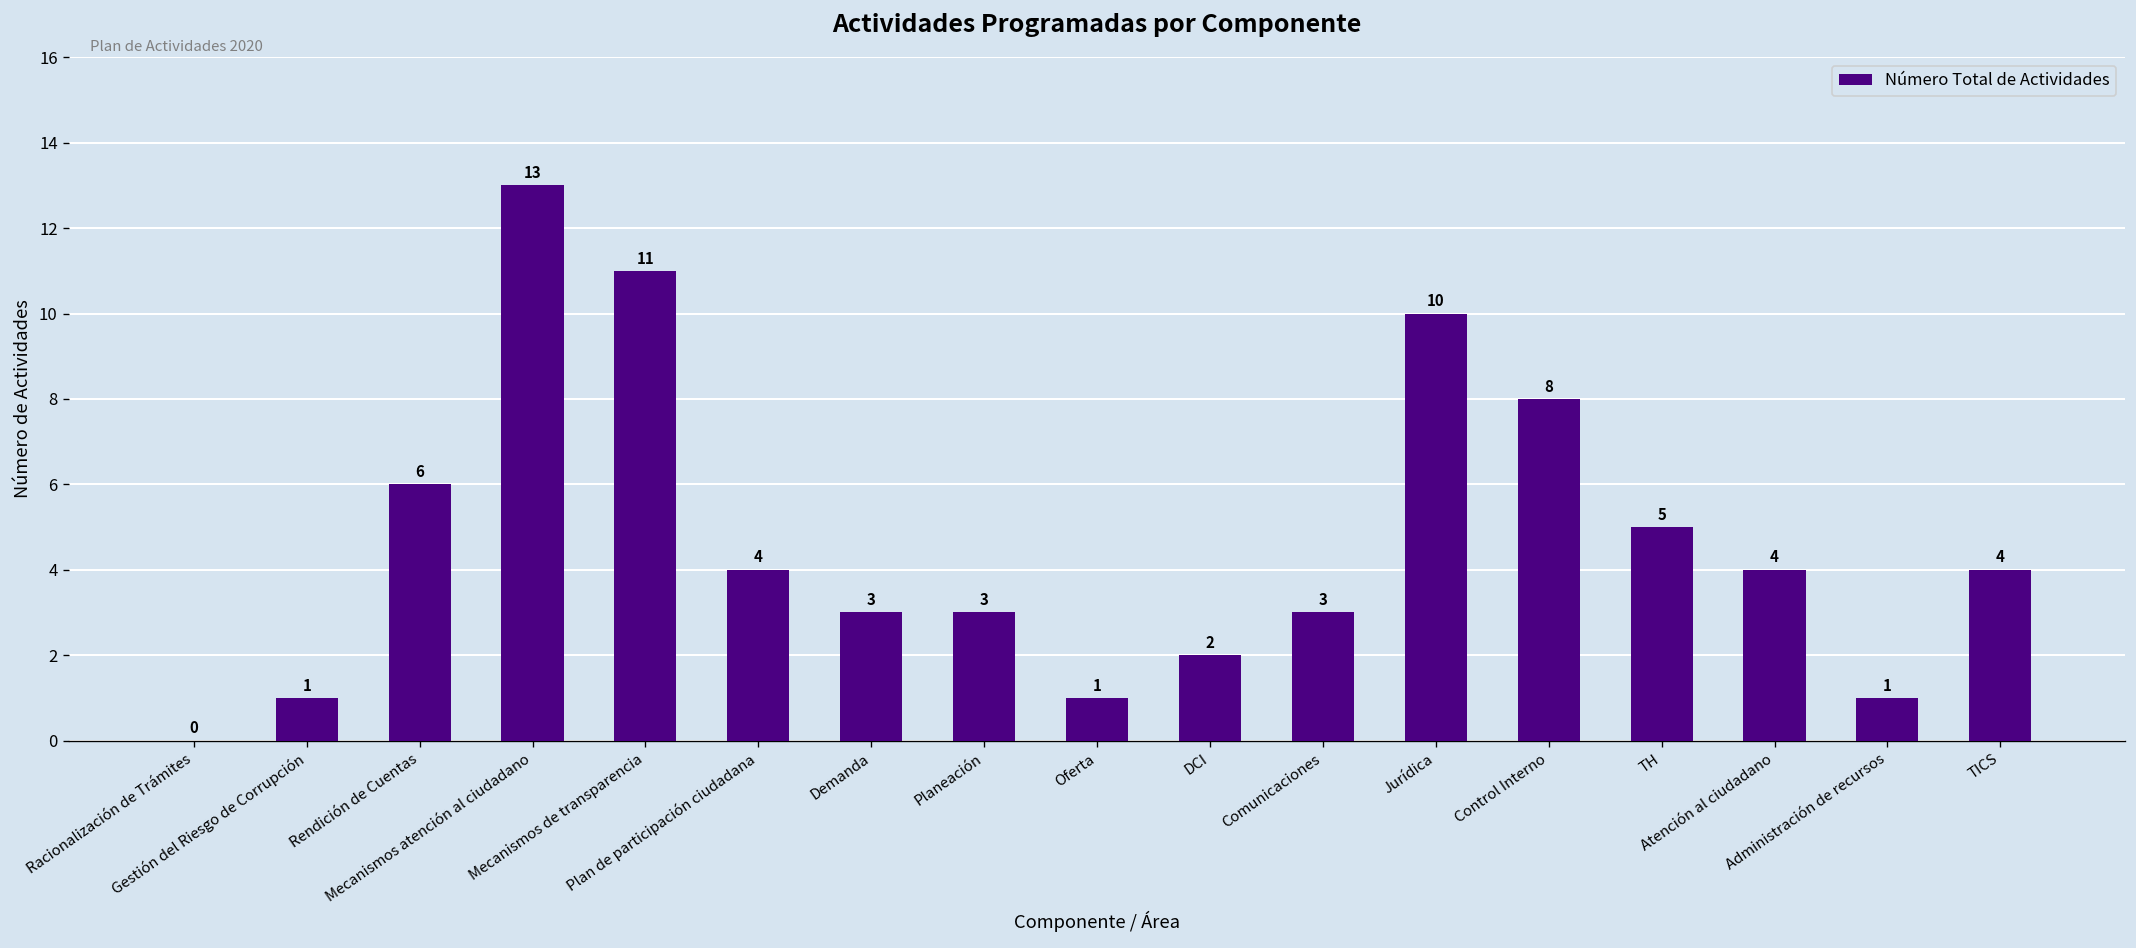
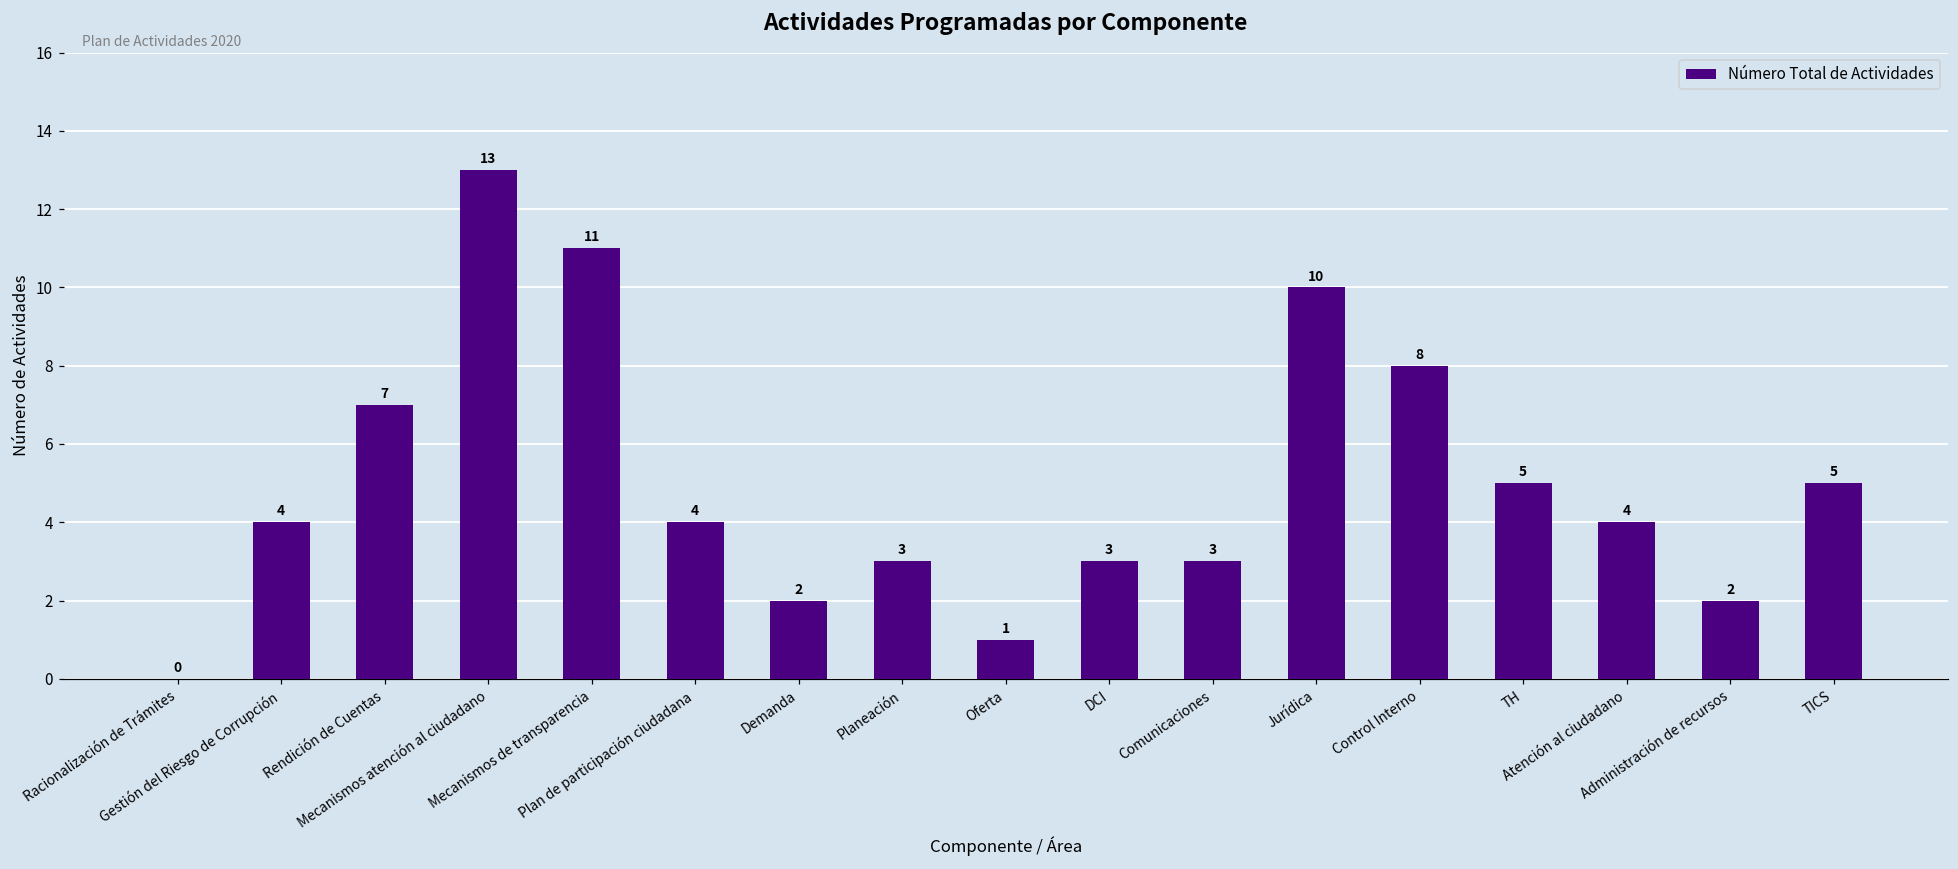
Gestión del Riesgo de Corrupción: 1 -> 4
Rendición de Cuentas: 6 -> 7
Demanda: 3 -> 2
DCI: 2 -> 3
Administración de recursos: 1 -> 2
TICS: 4 -> 5
